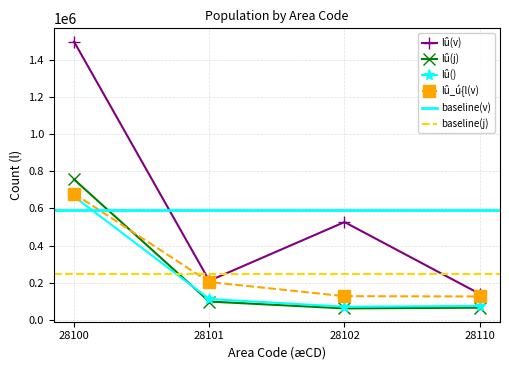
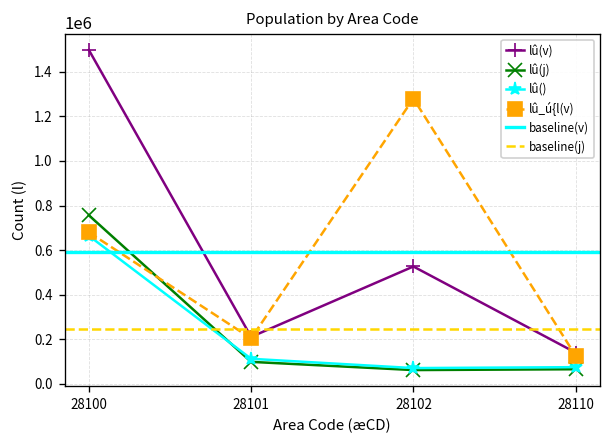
lû_ú{l(v), 28102: 130000 -> 1280000
